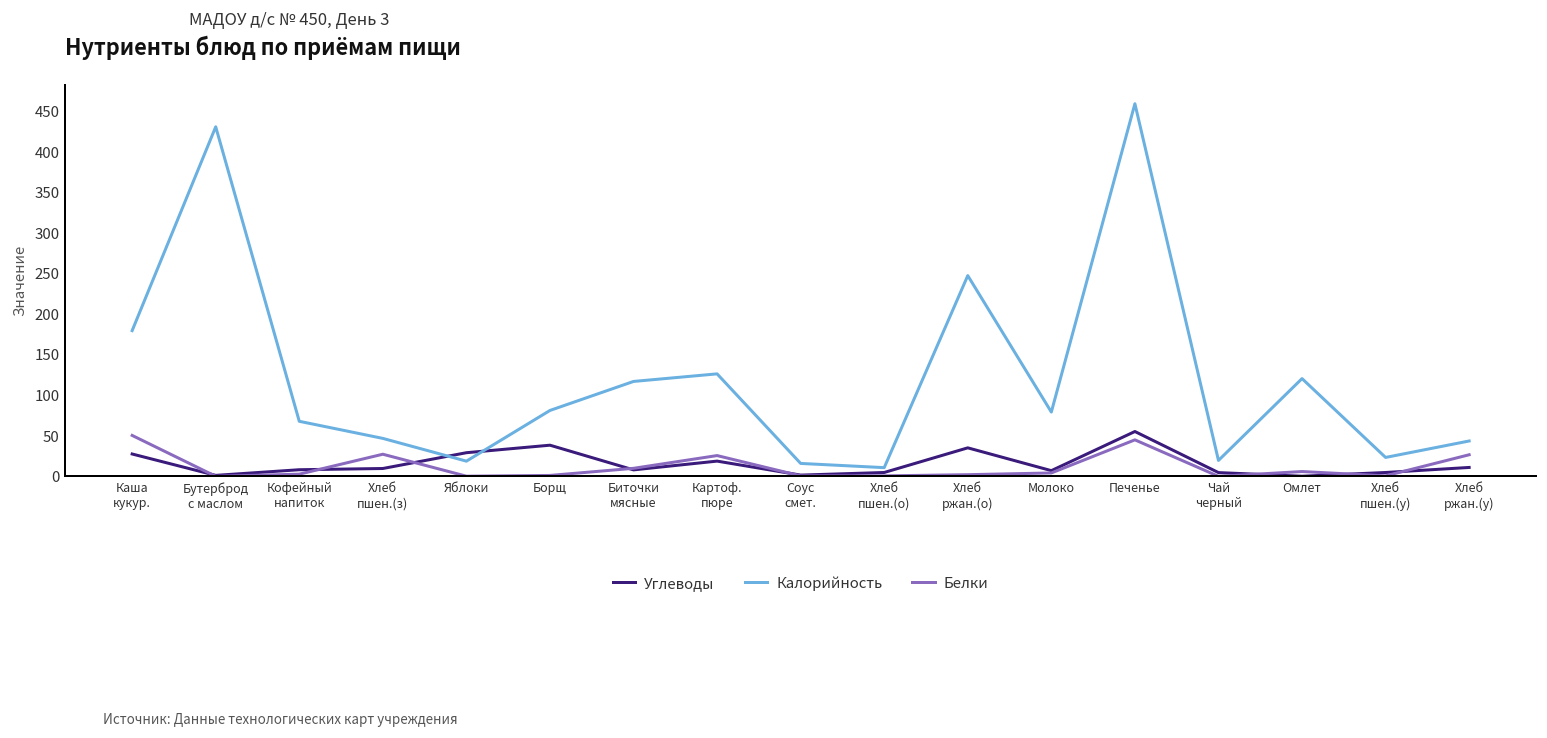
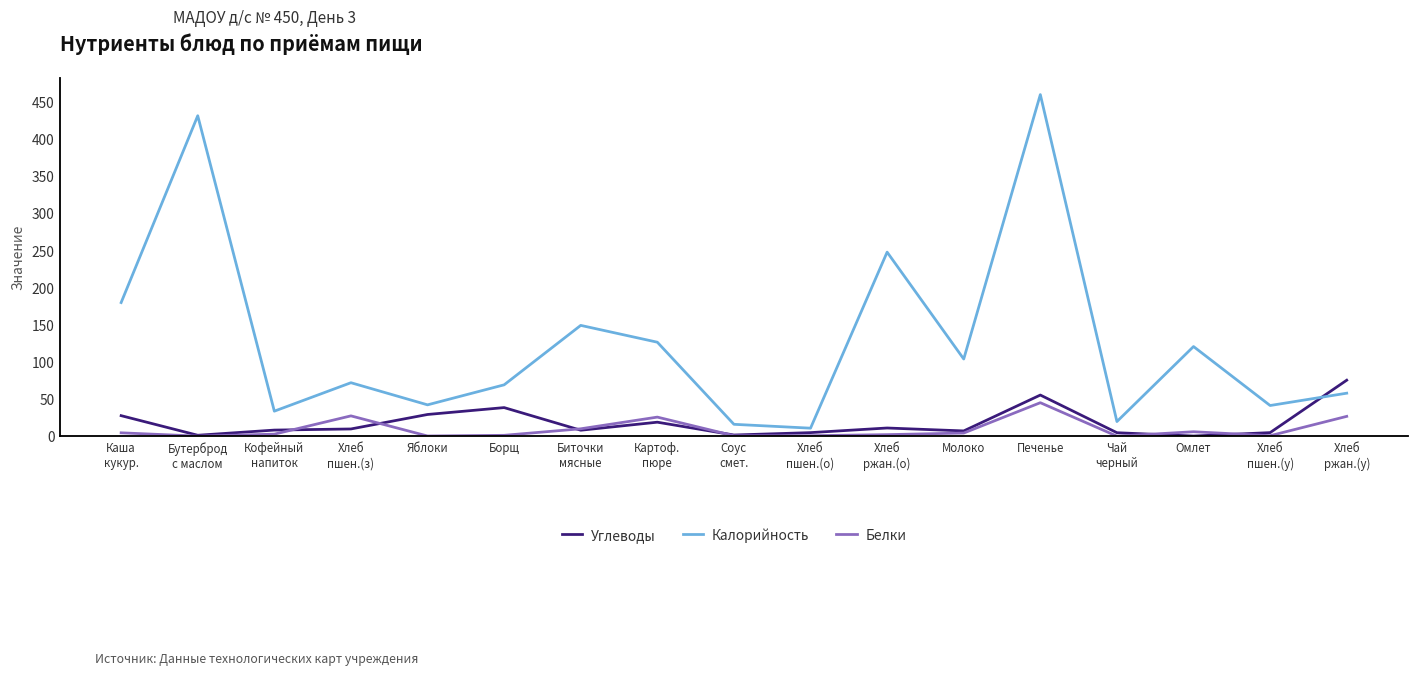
Белки, Каша кукур.: 50 -> 0
Калорийность, Кофейный напиток: 70 -> 30
Калорийность, Хлеб пшен.(з): 50 -> 70
Калорийность, Яблоки: 20 -> 40
Калорийность, Борщ: 80 -> 70
Калорийность, Биточки мясные: 120 -> 150
Углеводы, Хлеб ржан.(о): 40 -> 10
Калорийность, Молоко: 80 -> 100
Калорийность, Хлеб пшен.(у): 20 -> 40
Углеводы, Хлеб ржан.(у): 10 -> 80
Калорийность, Хлеб ржан.(у): 40 -> 60
